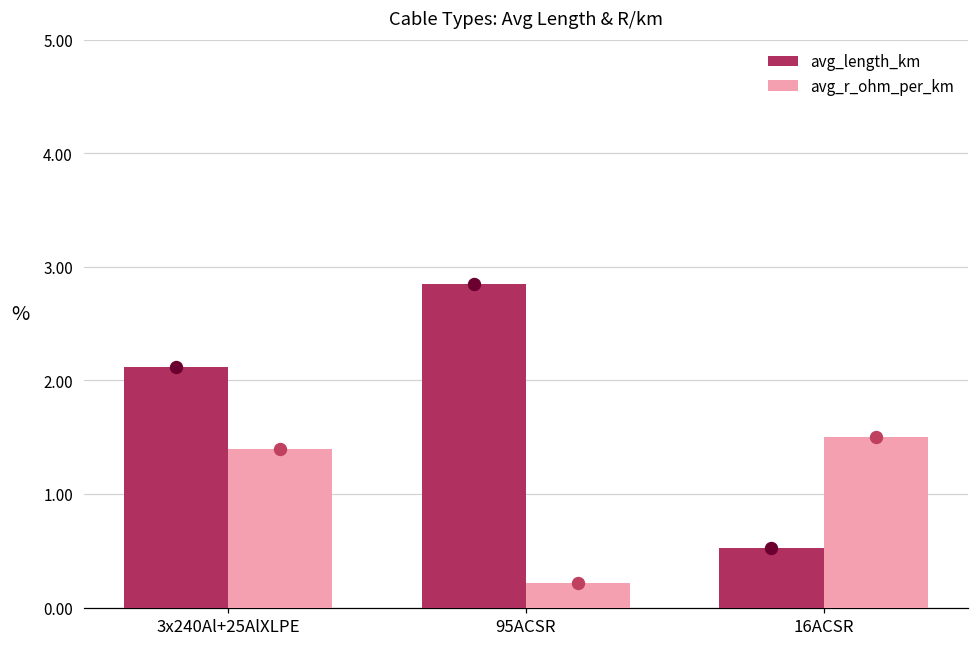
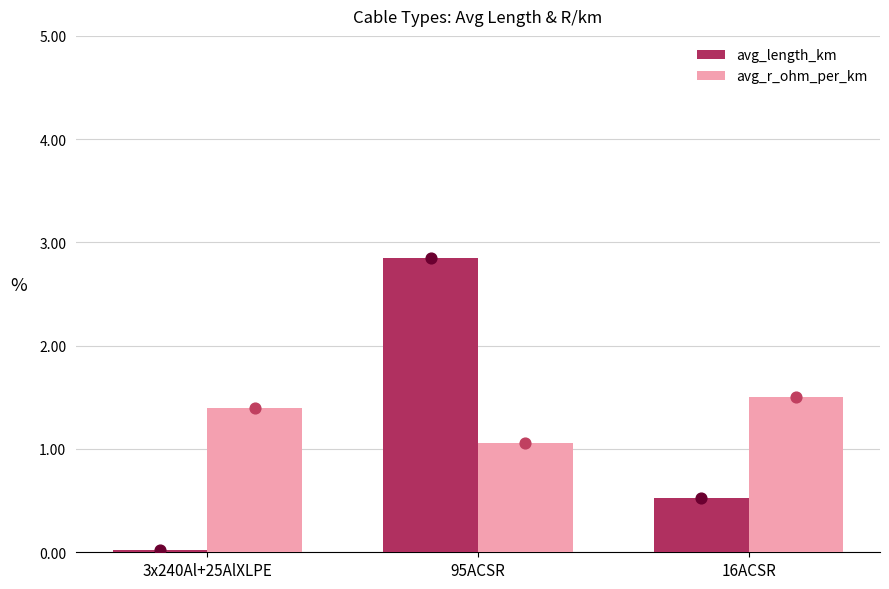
avg_length_km, 3x240Al+25AlXLPE: 2.12 -> 0.02
avg_r_ohm_per_km, 95ACSR: 0.22 -> 1.06
